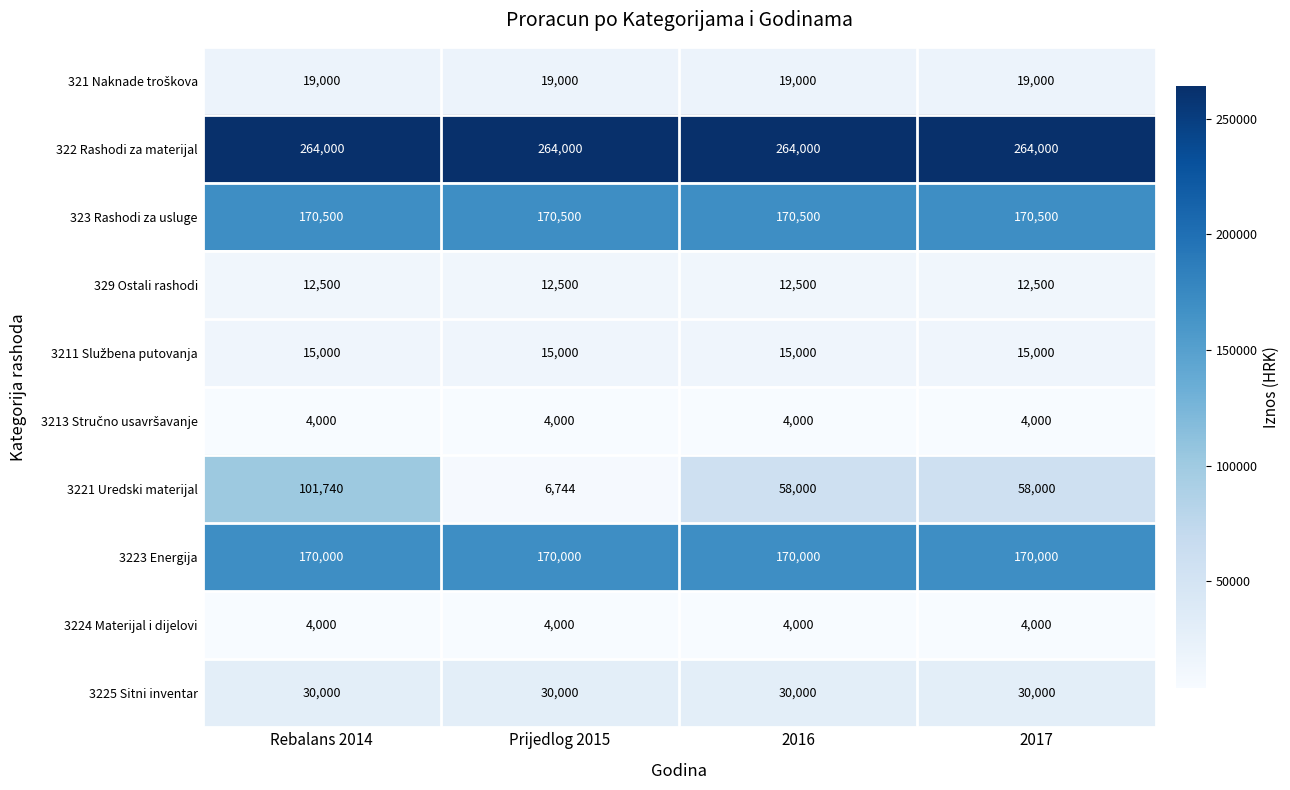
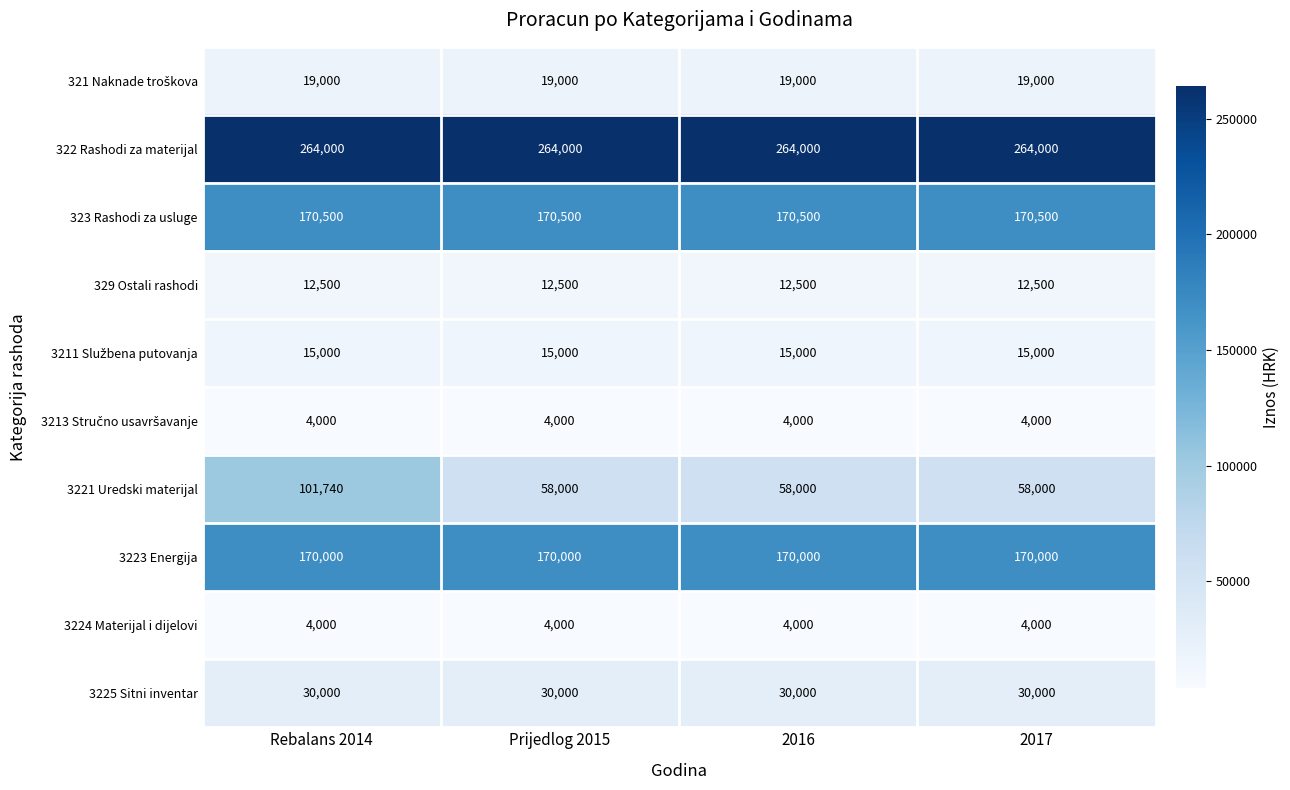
3221 Uredski materijal, Prijedlog 2015: 6,744 -> 58,000
